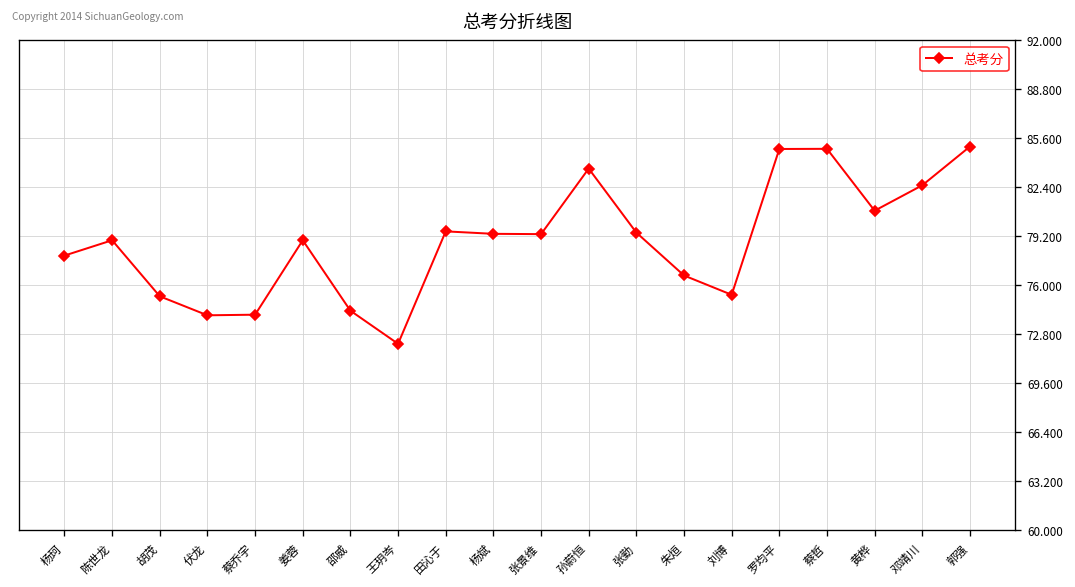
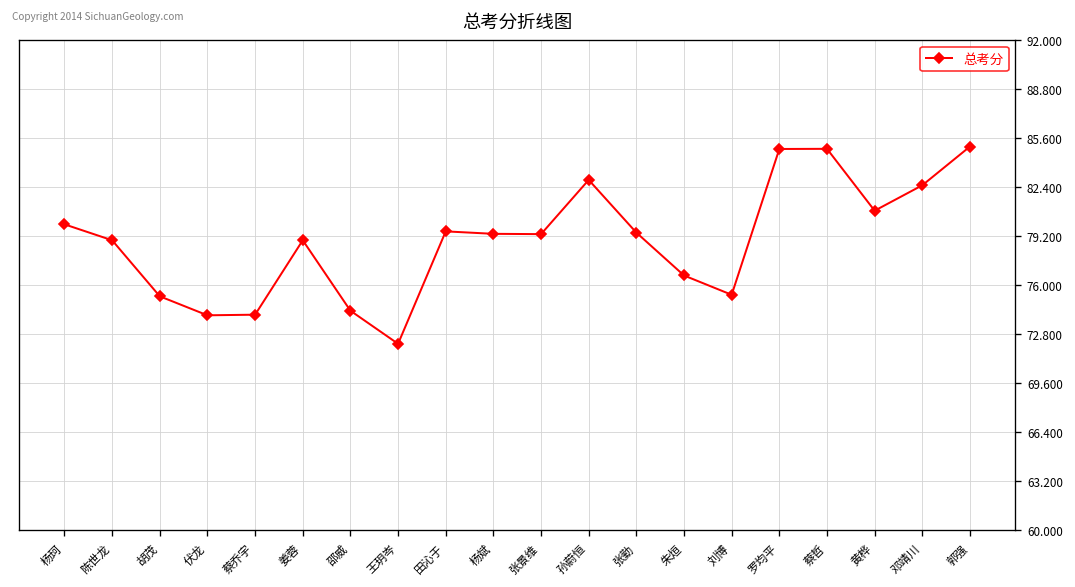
杨珂: 77.9 -> 80.0
孙蔚恒: 83.6 -> 82.9
